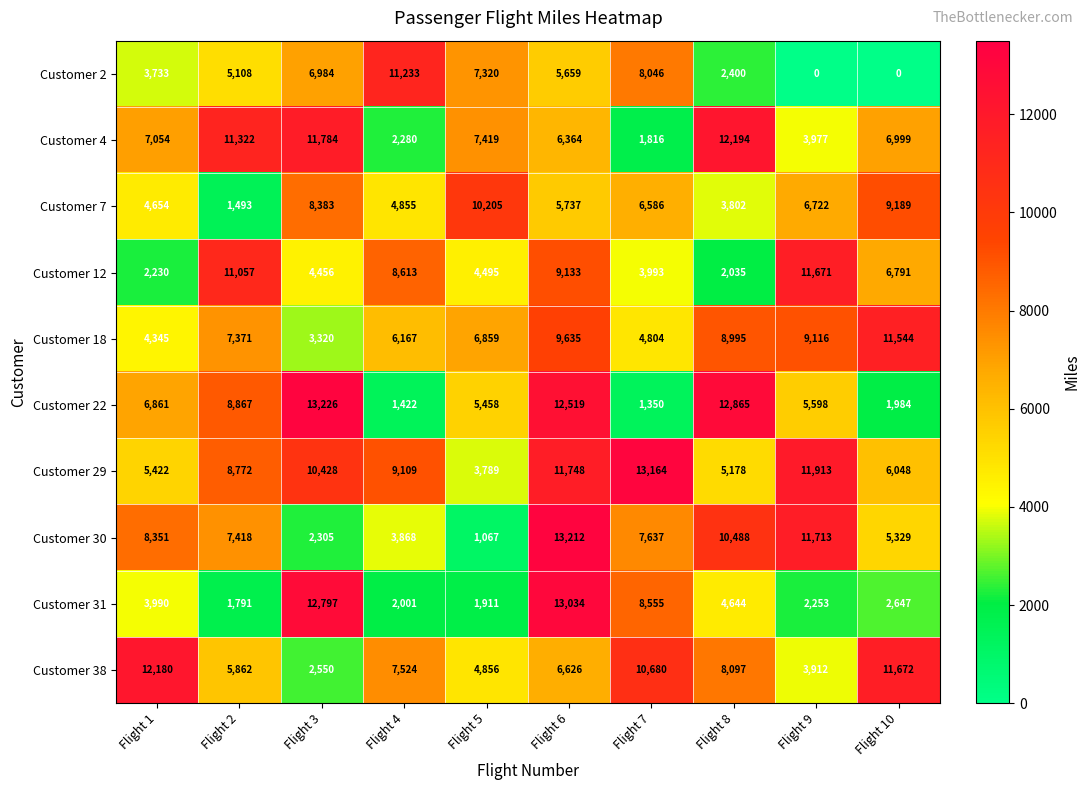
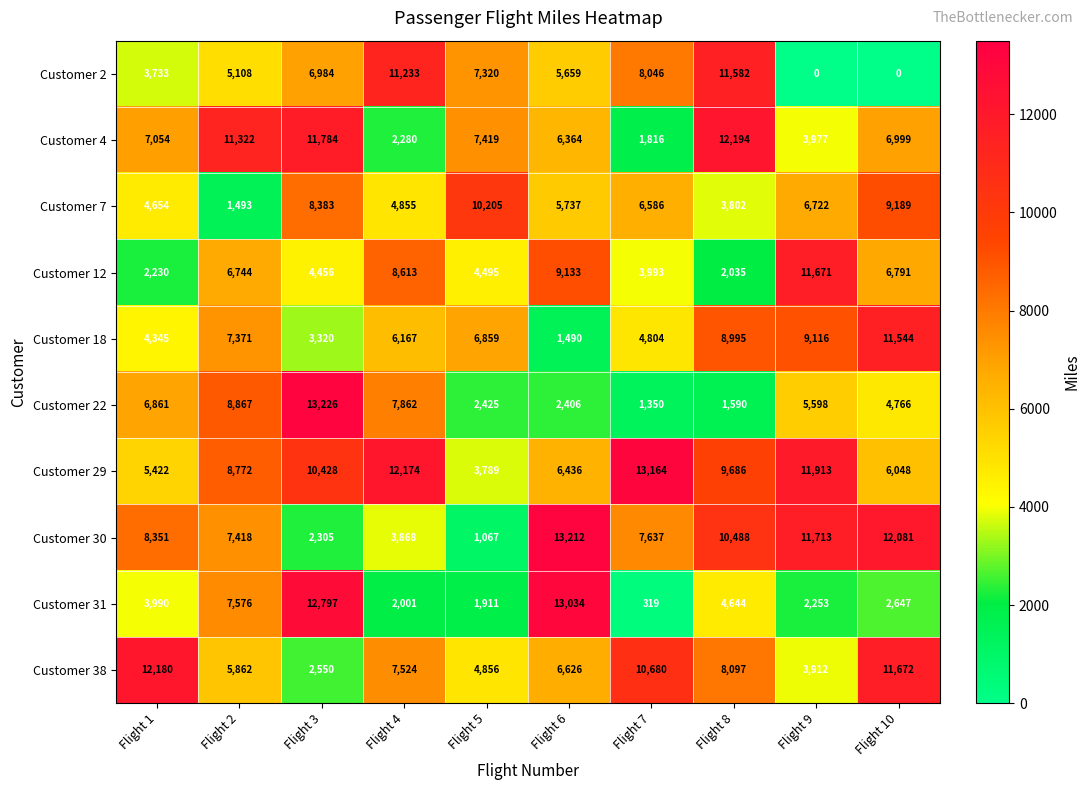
Customer 2, Flight 8: 2,400 -> 11,582
Customer 12, Flight 2: 11,057 -> 6,744
Customer 18, Flight 6: 9,635 -> 1,490
Customer 22, Flight 4: 1,422 -> 7,862
Customer 22, Flight 5: 5,458 -> 2,425
Customer 22, Flight 6: 12,519 -> 2,406
Customer 22, Flight 8: 12,865 -> 1,590
Customer 22, Flight 10: 1,984 -> 4,766
Customer 29, Flight 4: 9,109 -> 12,174
Customer 29, Flight 6: 11,748 -> 6,436
Customer 29, Flight 8: 5,178 -> 9,686
Customer 30, Flight 10: 5,329 -> 12,081
Customer 31, Flight 2: 1,791 -> 7,576
Customer 31, Flight 7: 8,555 -> 319
